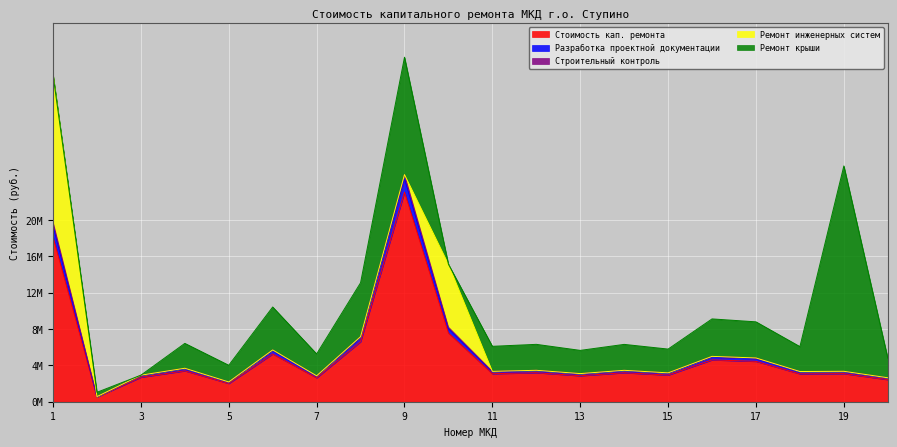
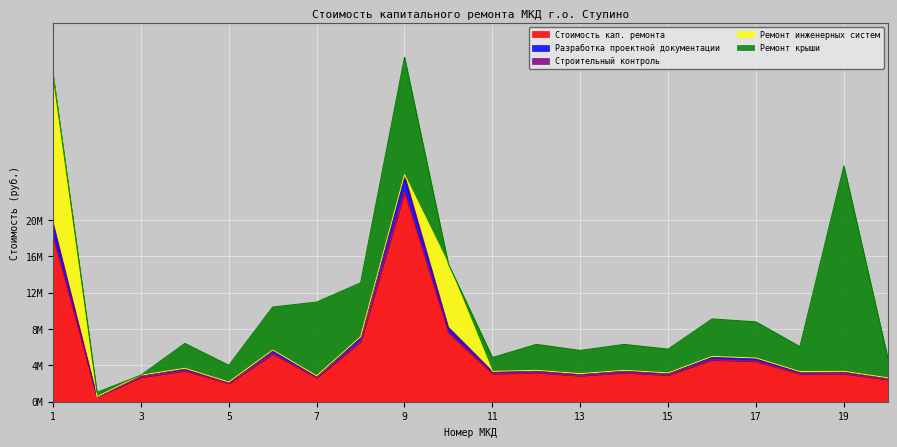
Ремонт крыши, 7: 2000000 -> 8000000
Ремонт крыши, 11: 3000000 -> 2000000
